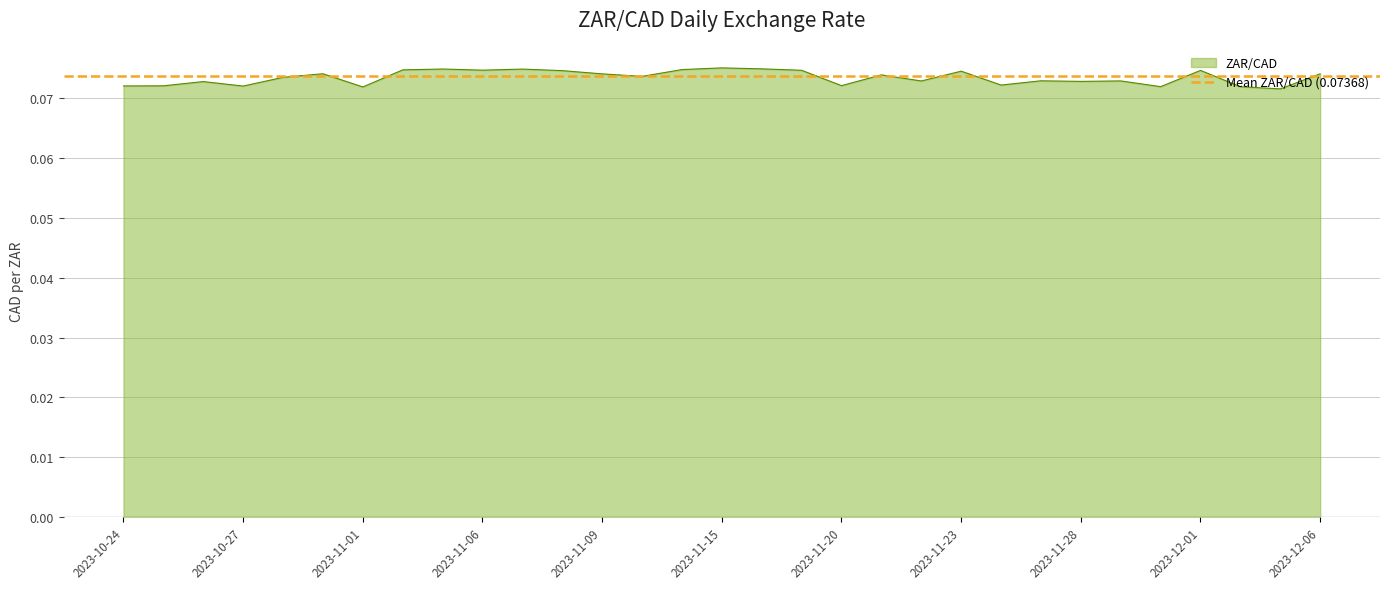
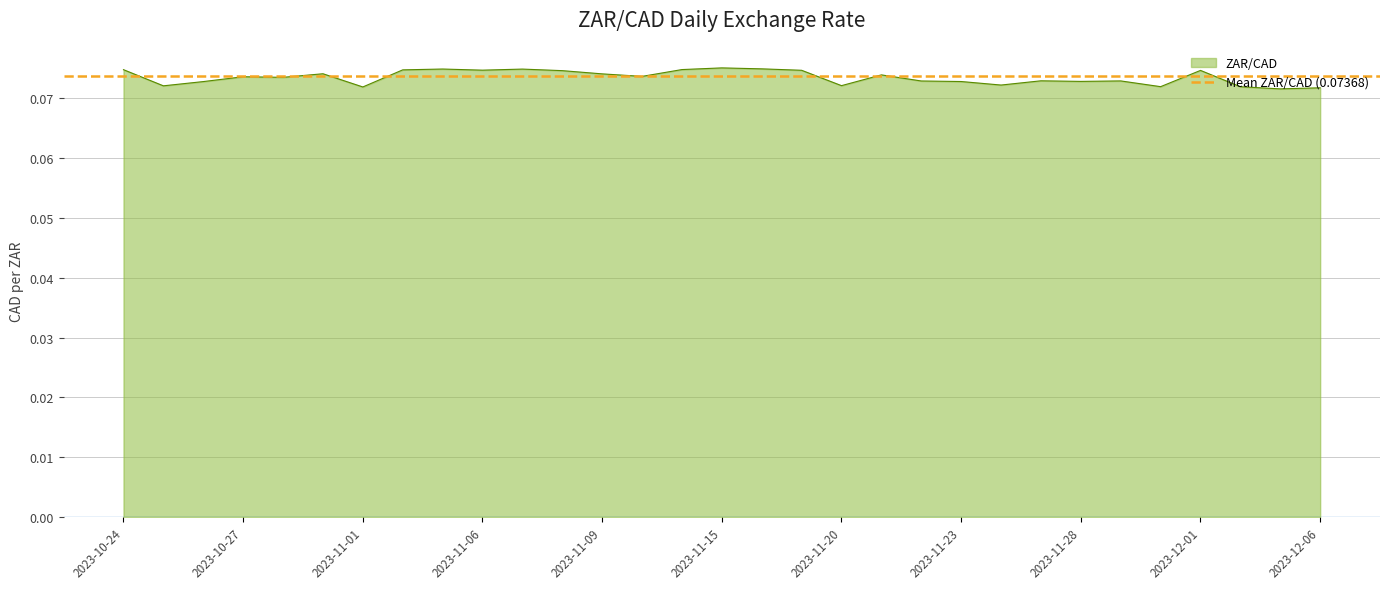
2023-10-24: 0.072 -> 0.075
2023-10-27: 0.072 -> 0.074
2023-11-23: 0.075 -> 0.073
2023-12-06: 0.074 -> 0.072
